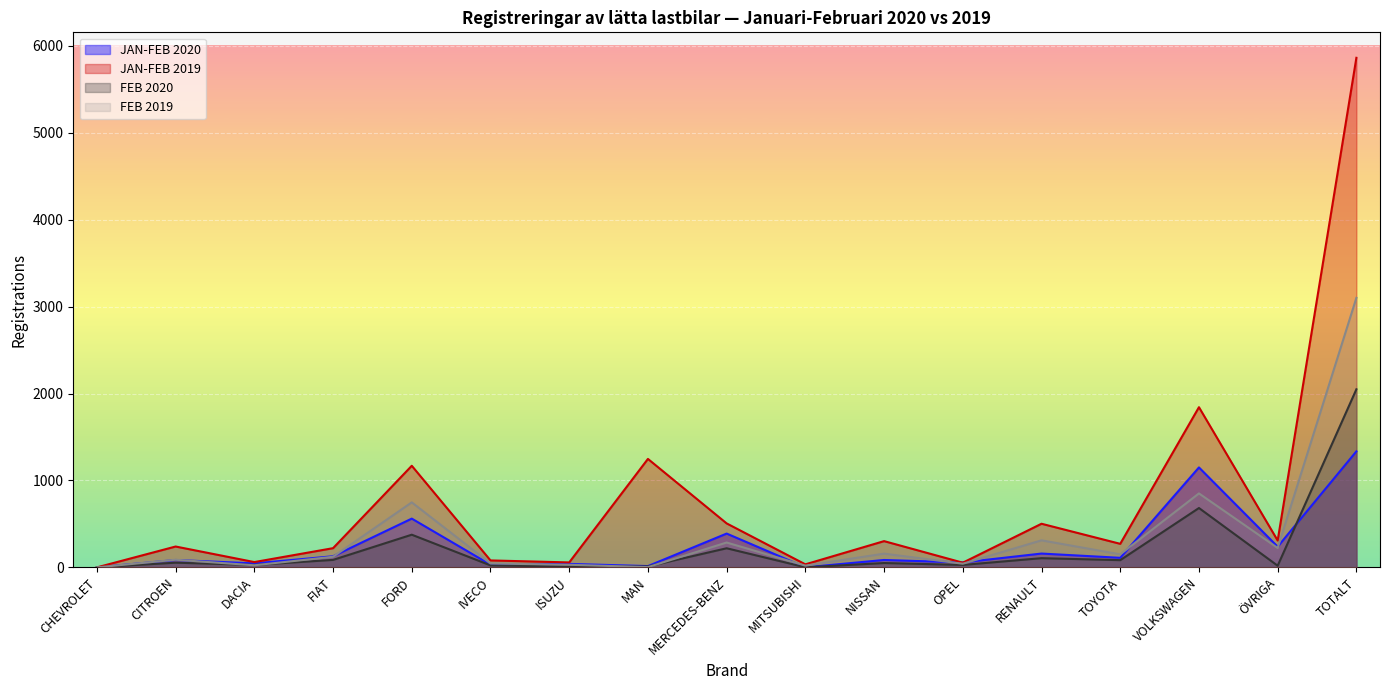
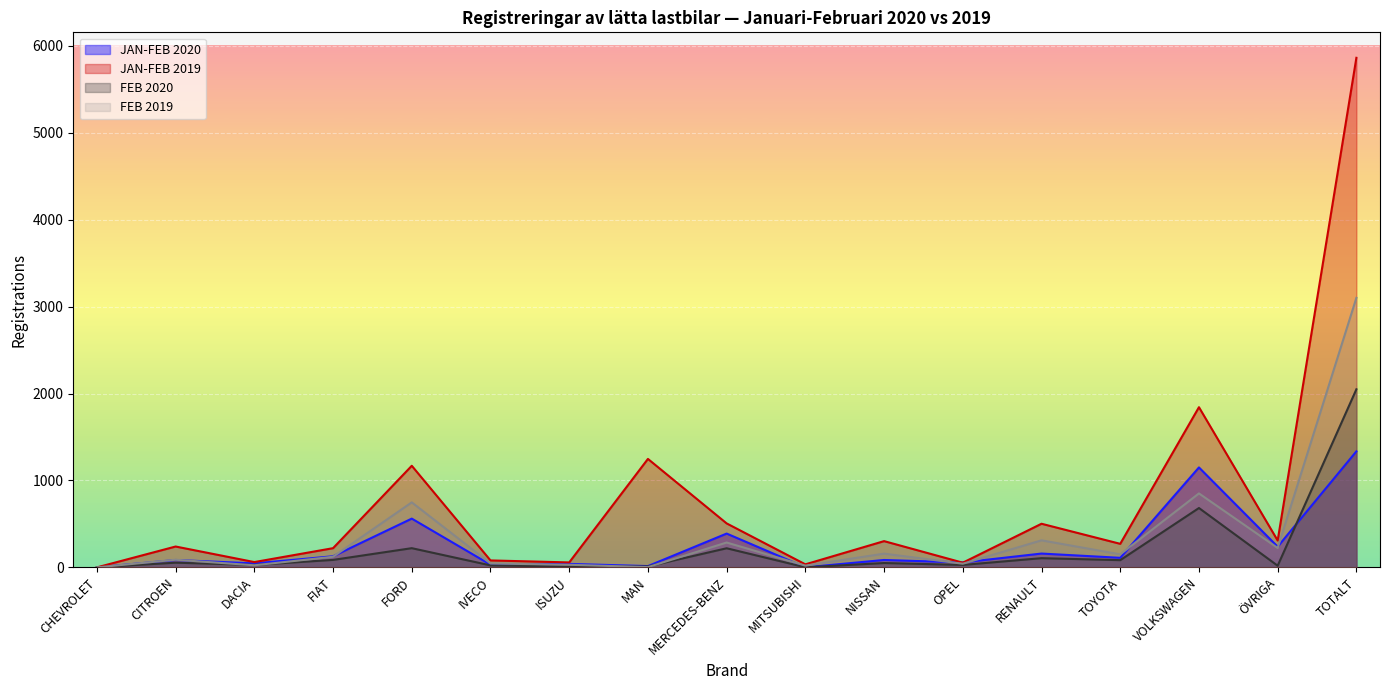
FEB 2020, FORD: 400 -> 200
